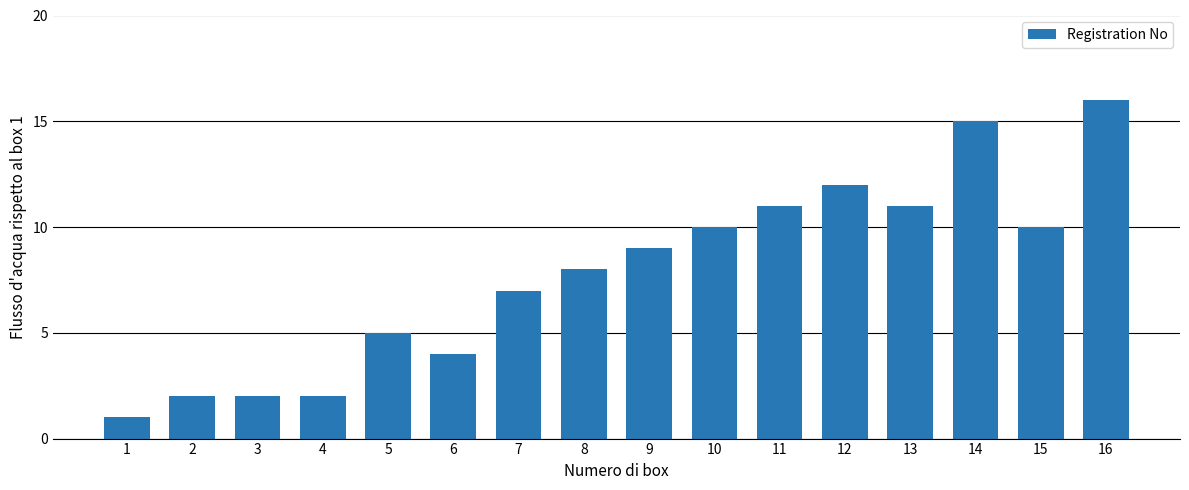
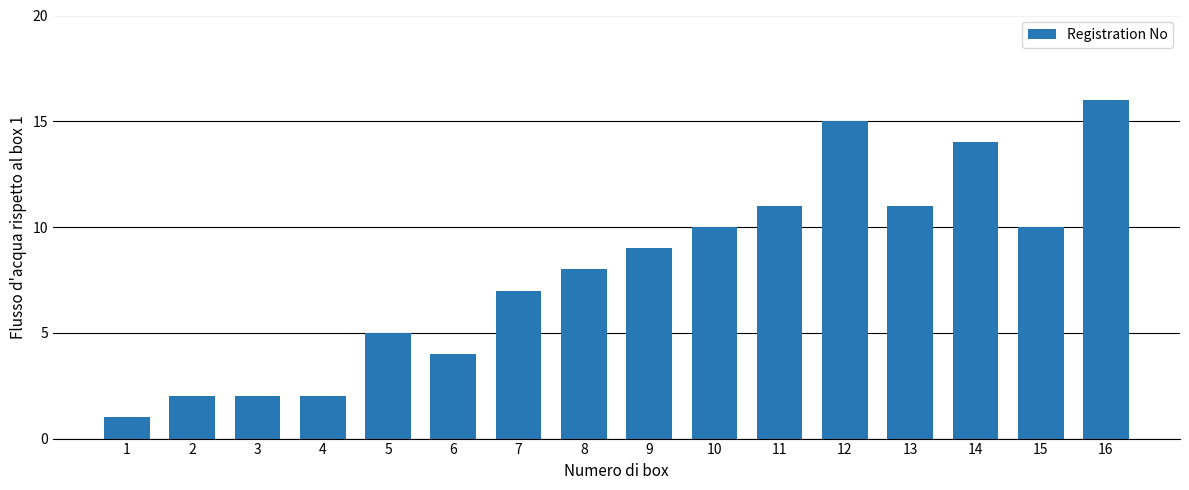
12: 12 -> 15
14: 15 -> 14
